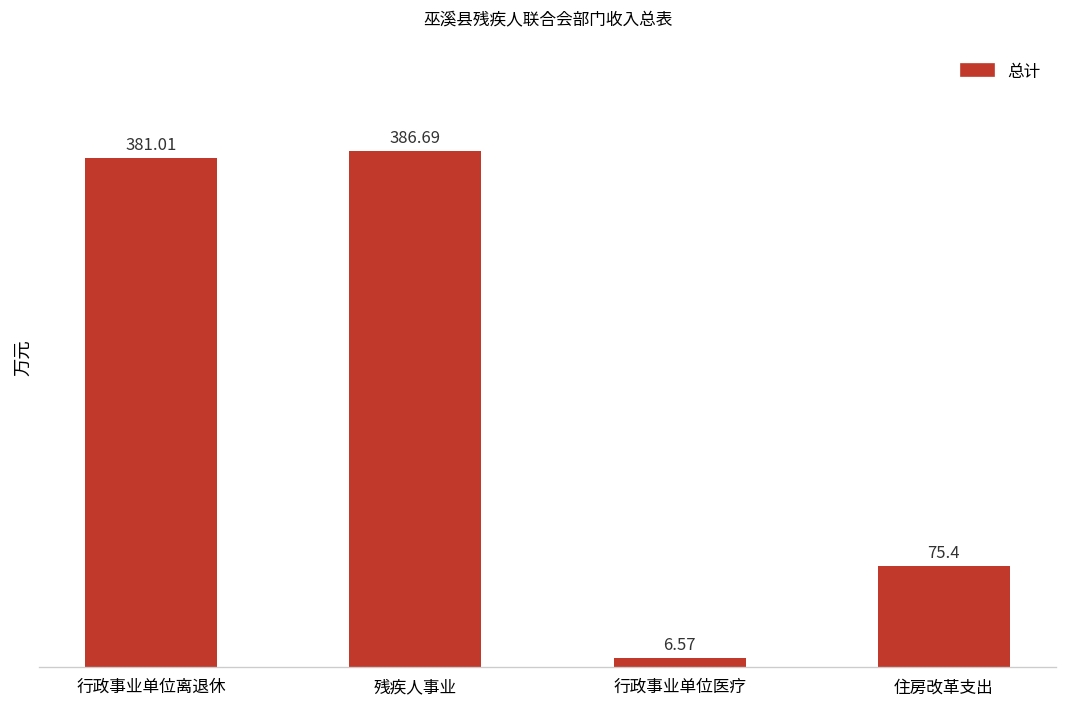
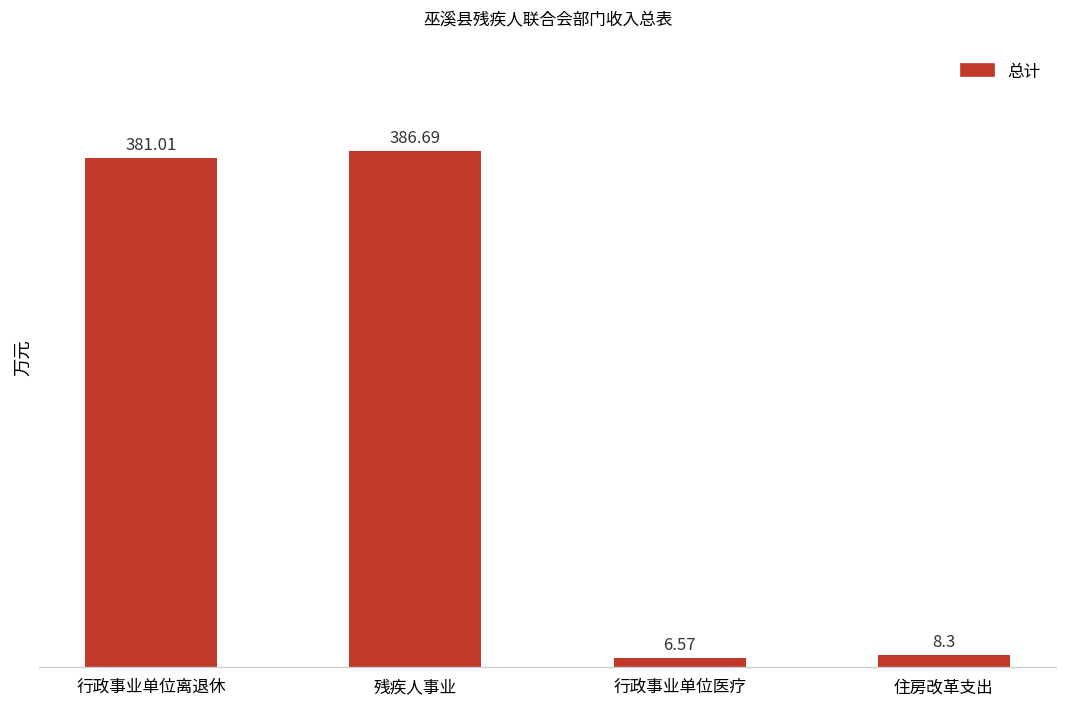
住房改革支出: 75.4 -> 8.3
